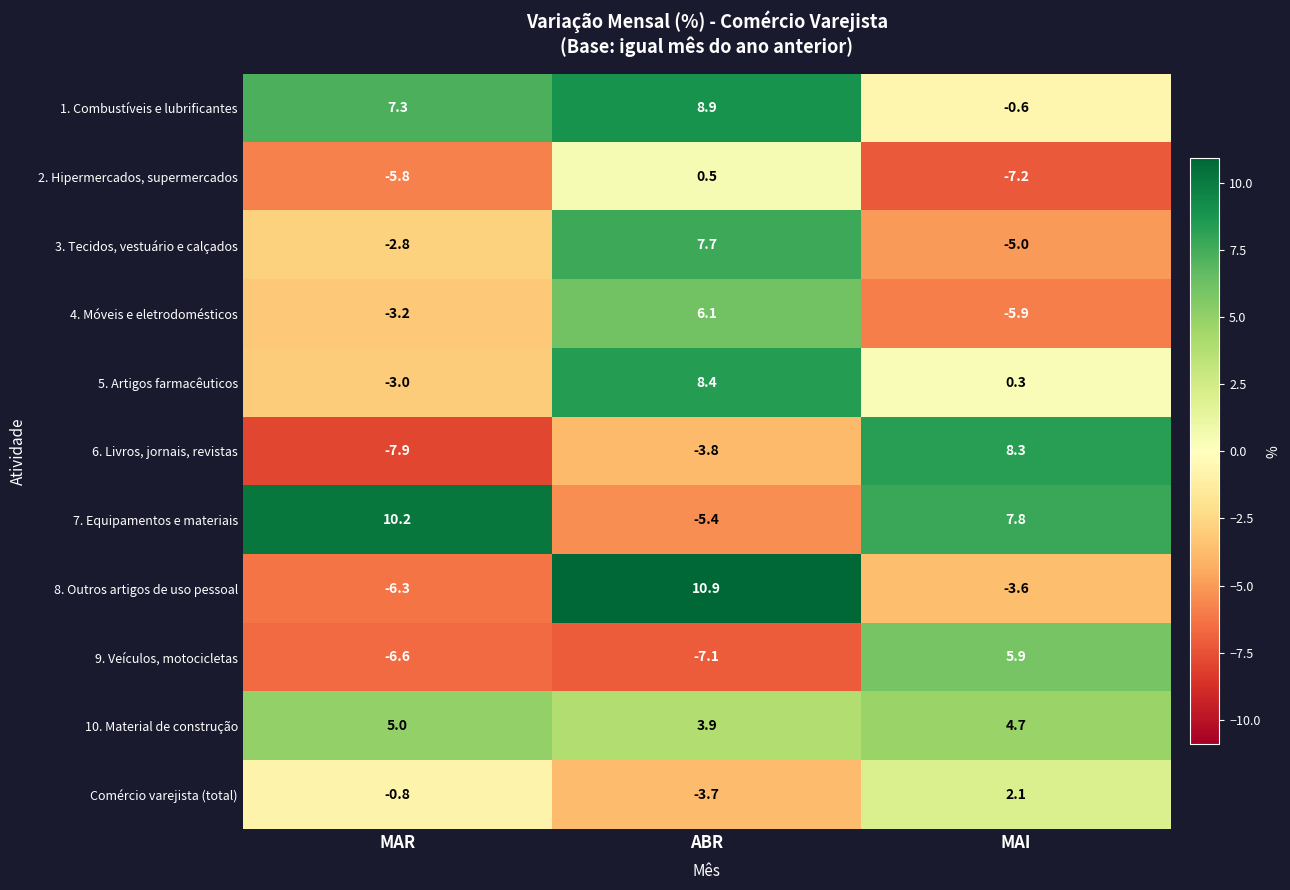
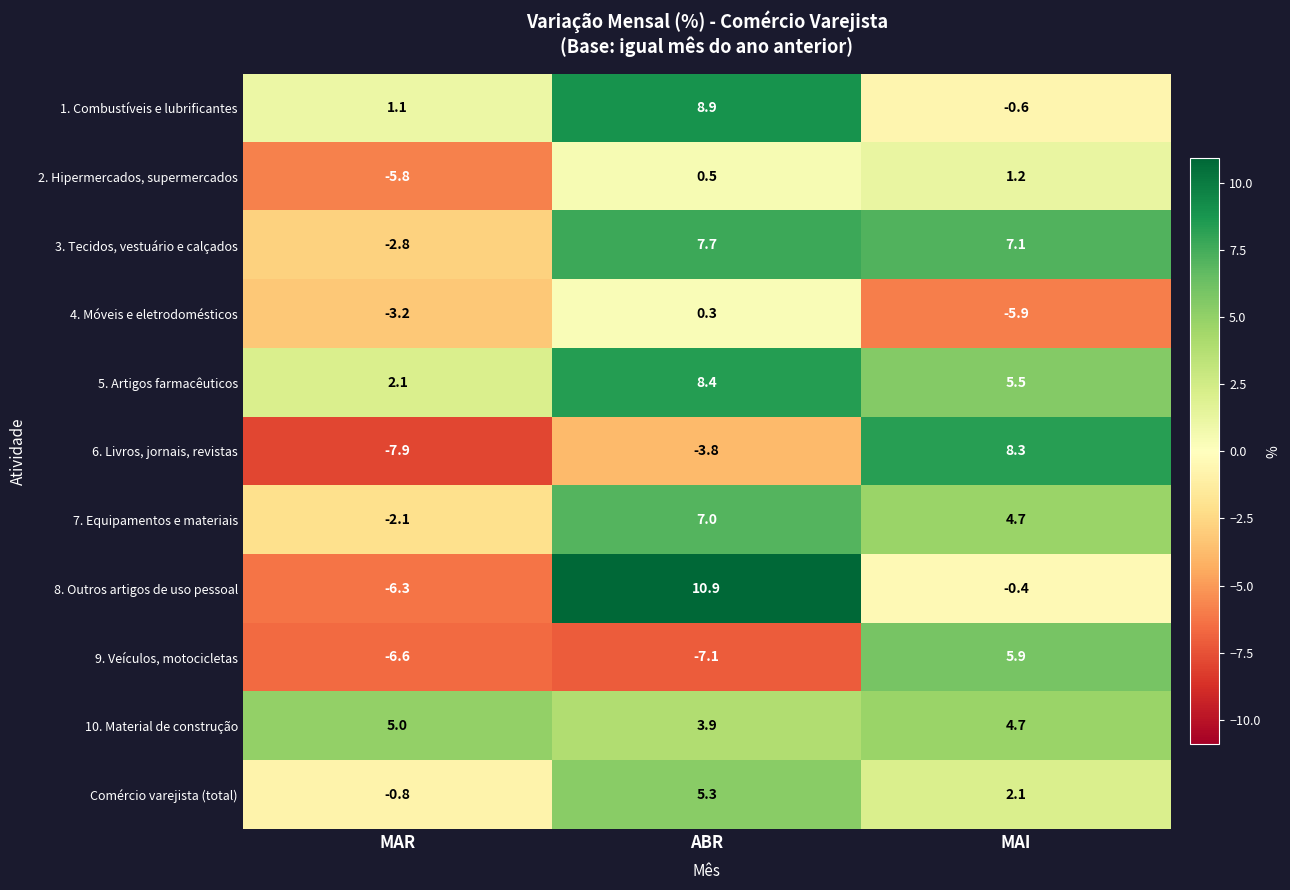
1. Combustíveis e lubrificantes, MAR: 7.3 -> 1.1
2. Hipermercados, supermercados, MAI: -7.2 -> 1.2
3. Tecidos, vestuário e calçados, MAI: -5.0 -> 7.1
4. Móveis e eletrodomésticos, ABR: 6.1 -> 0.3
5. Artigos farmacêuticos, MAR: -3.0 -> 2.1
5. Artigos farmacêuticos, MAI: 0.3 -> 5.5
7. Equipamentos e materiais, MAR: 10.2 -> -2.1
7. Equipamentos e materiais, ABR: -5.4 -> 7.0
7. Equipamentos e materiais, MAI: 7.8 -> 4.7
8. Outros artigos de uso pessoal, MAI: -3.6 -> -0.4
Comércio varejista (total), ABR: -3.7 -> 5.3
